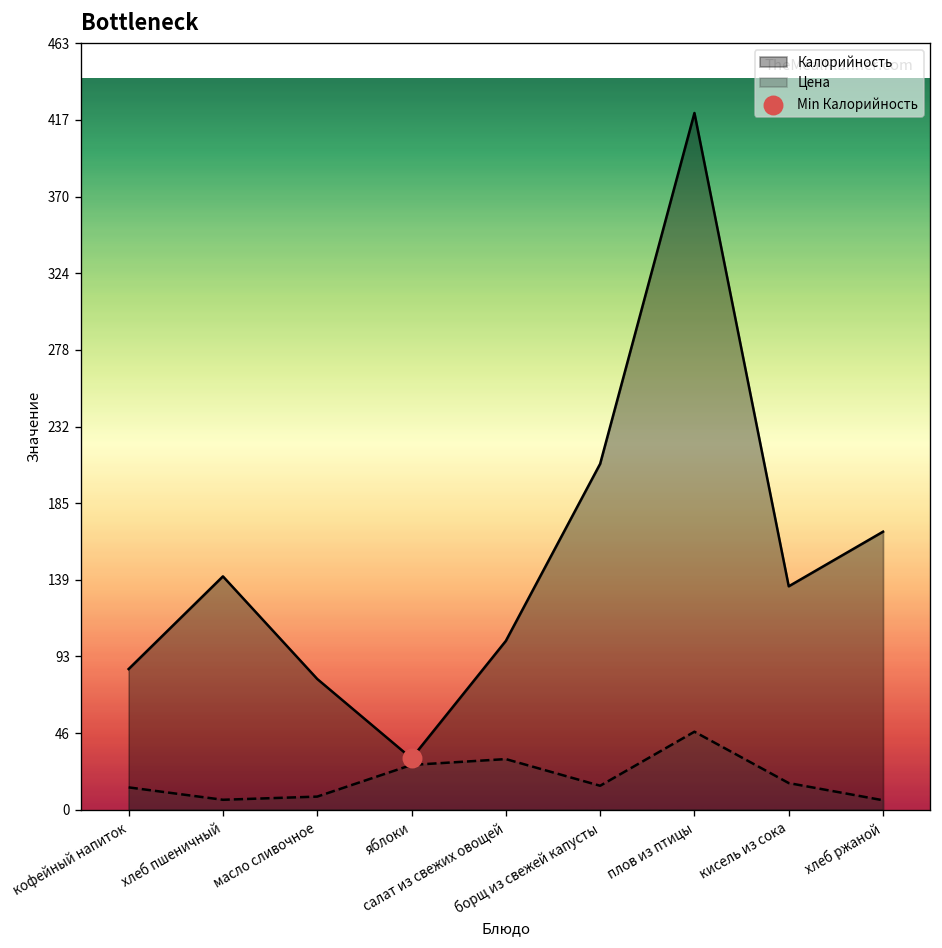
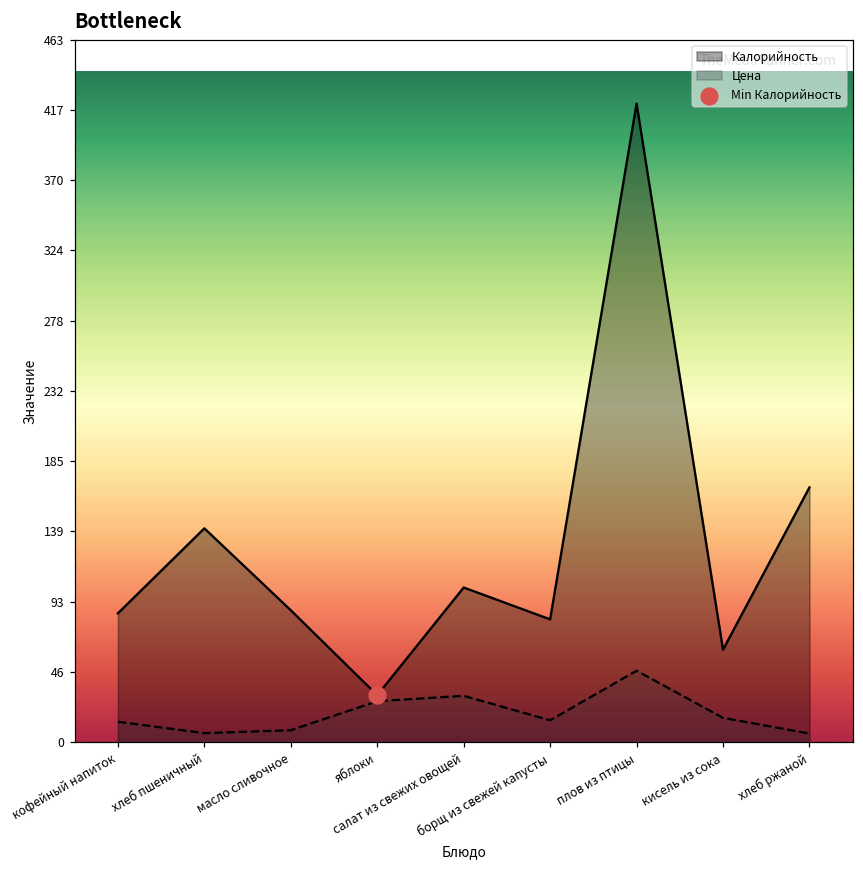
Калорийность, масло сливочное: 79 -> 87
Калорийность, борщ из свежей капусты: 209 -> 81
Калорийность, кисель из сока: 135 -> 61
